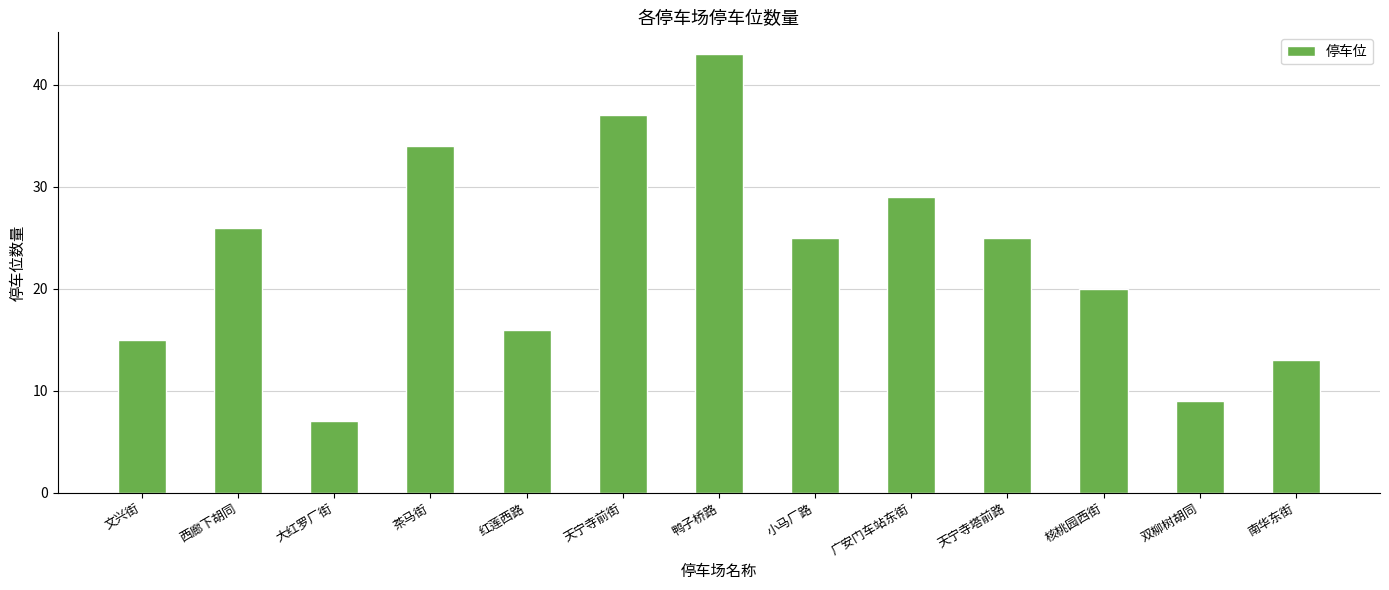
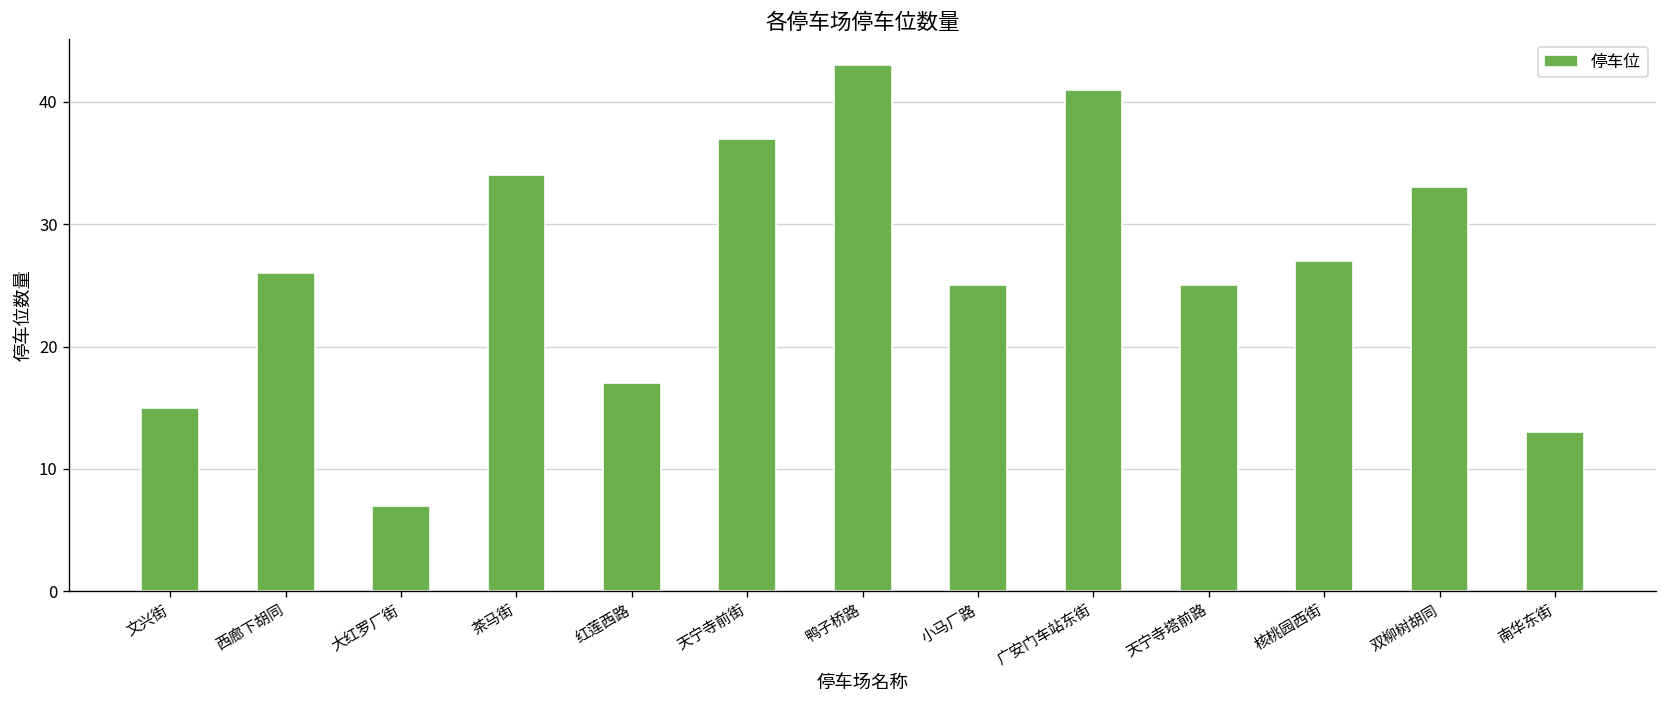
红莲西路: 16 -> 17
广安门车站东街: 29 -> 41
核桃园西街: 20 -> 27
双柳树胡同: 9 -> 33
